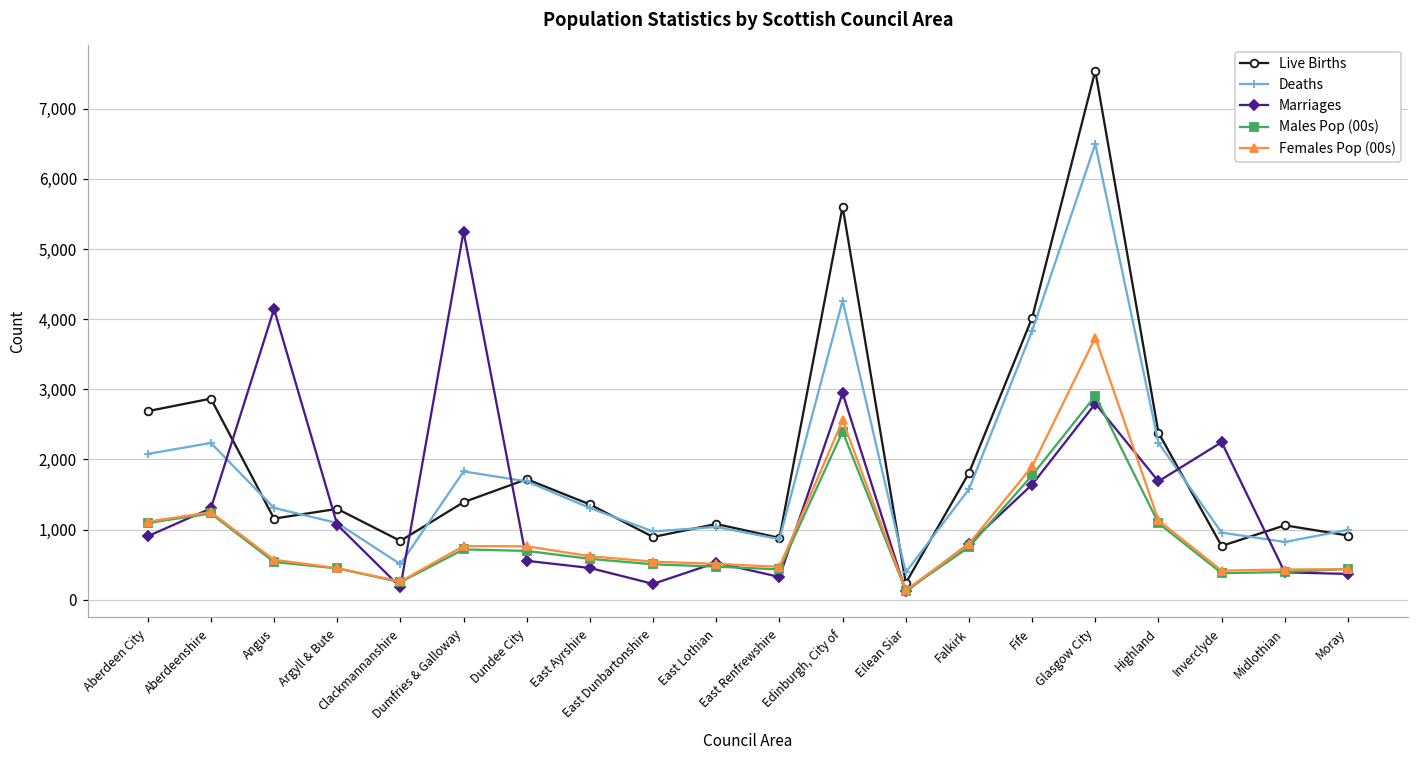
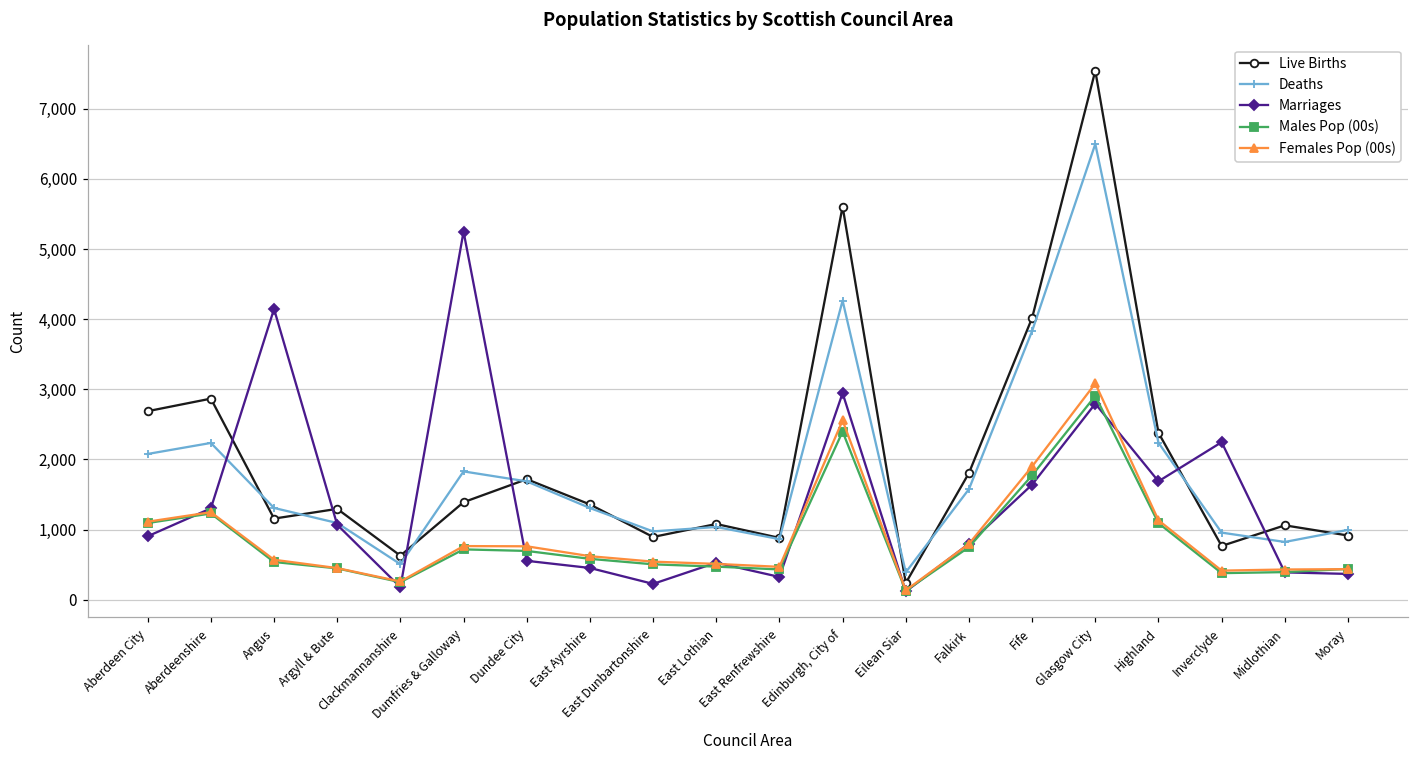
Live Births, Clackmannanshire: 800 -> 600
Females Pop (00s), Glasgow City: 3,700 -> 3,100
